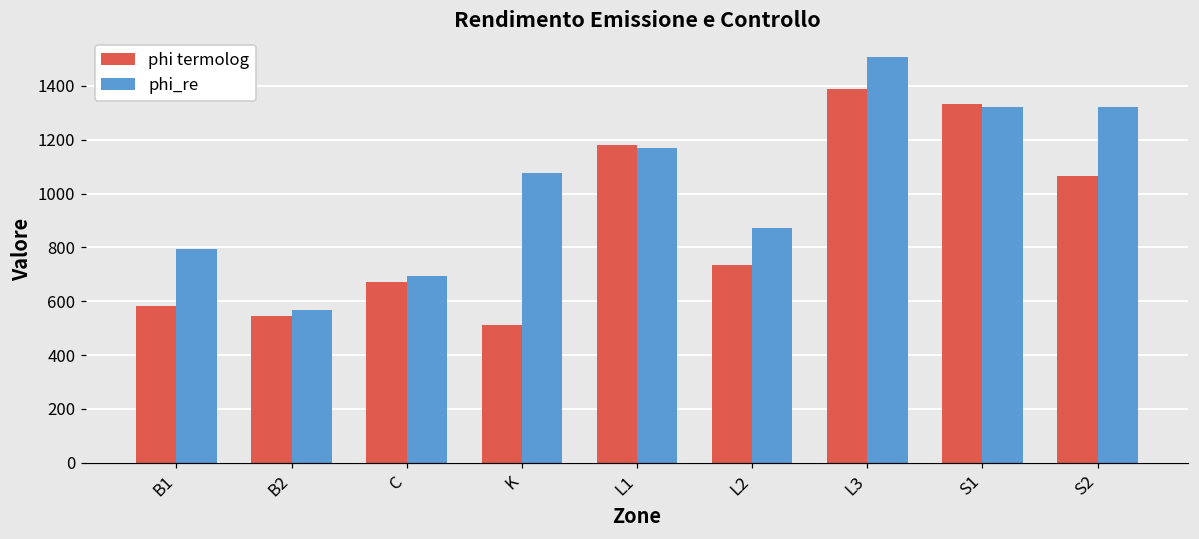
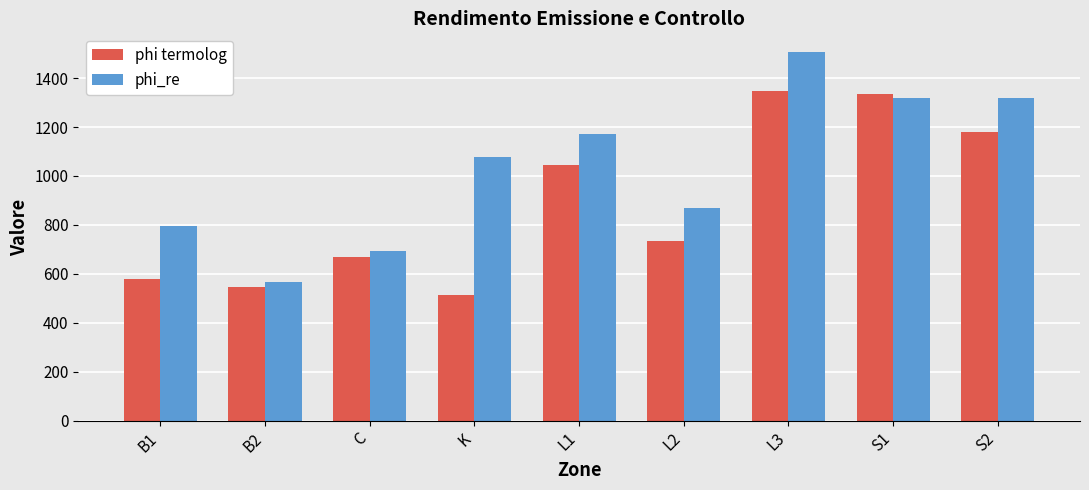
phi termolog, L1: 1180 -> 1040
phi termolog, L3: 1390 -> 1350
phi termolog, S2: 1070 -> 1180
